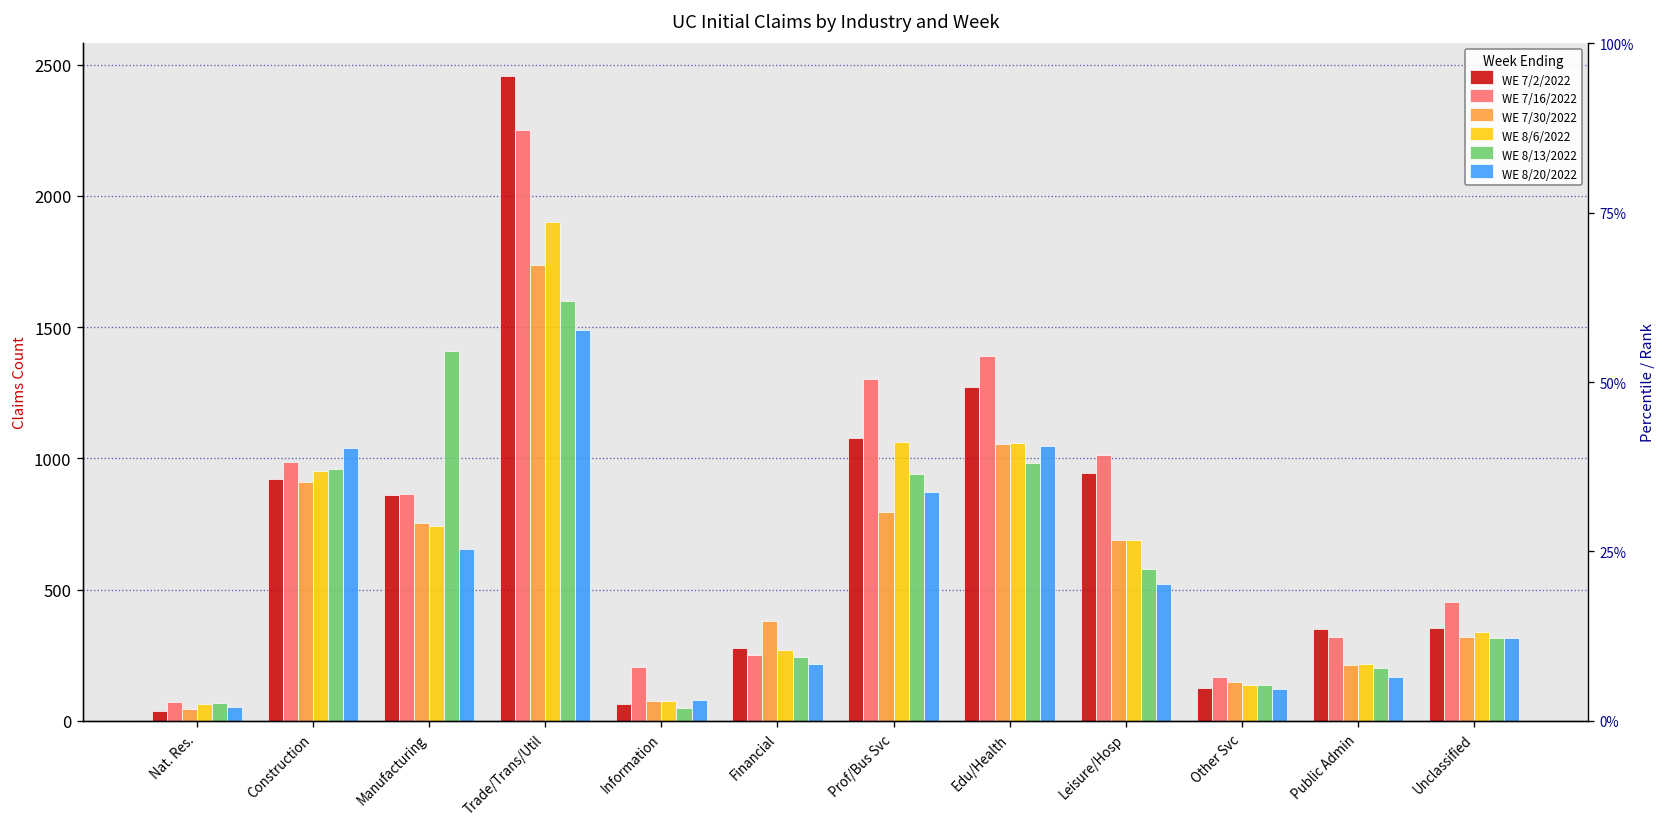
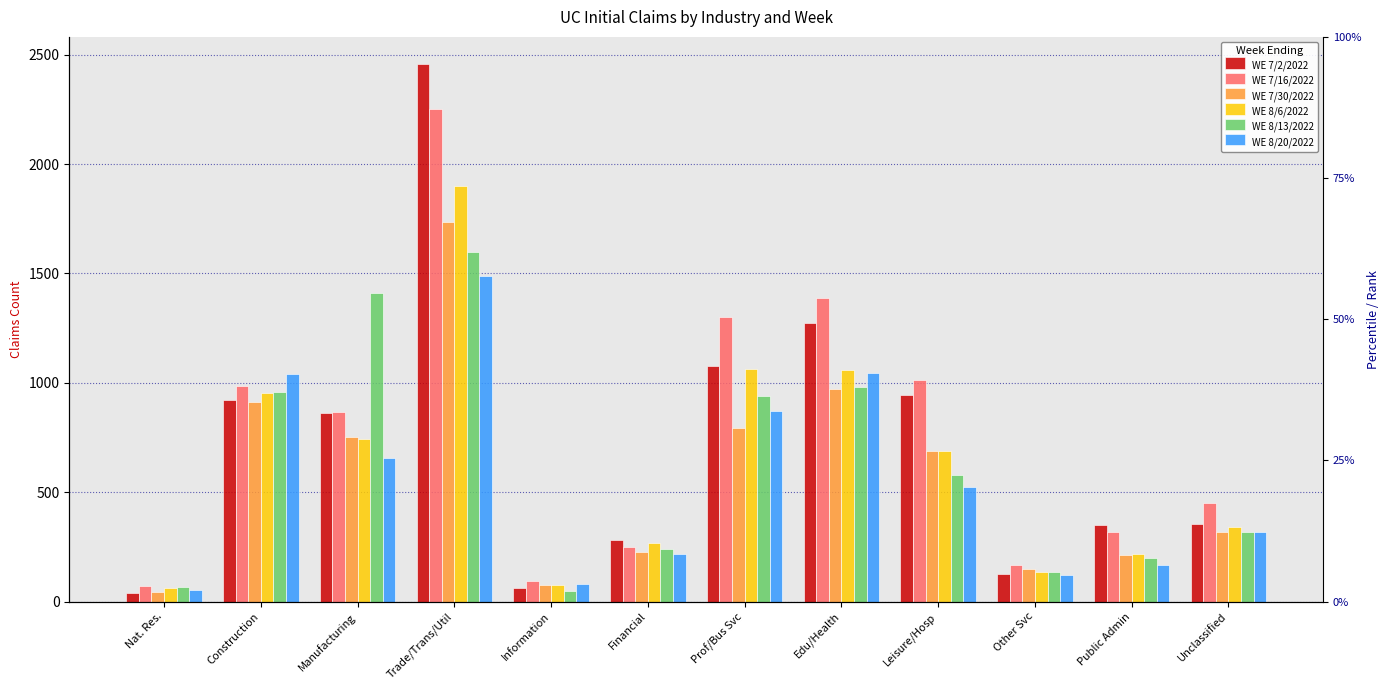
WE 7/16/2022, Information: 210 -> 100
WE 7/30/2022, Financial: 380 -> 230
WE 7/30/2022, Edu/Health: 1050 -> 970
